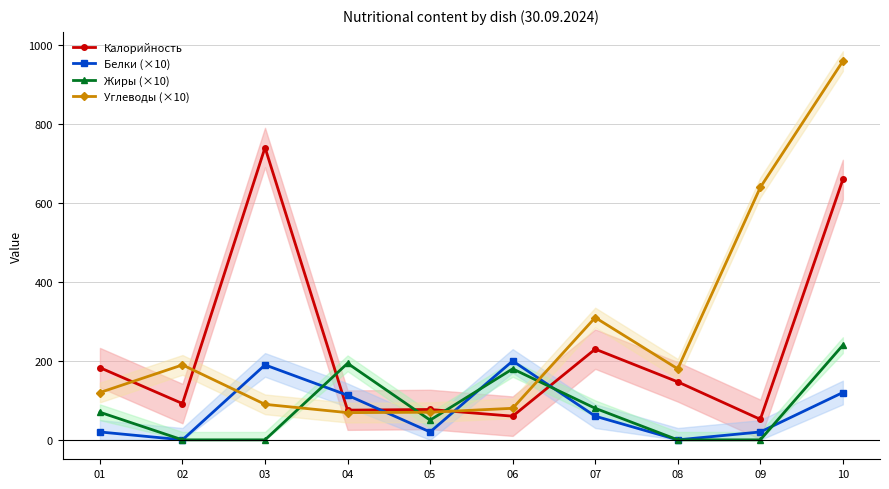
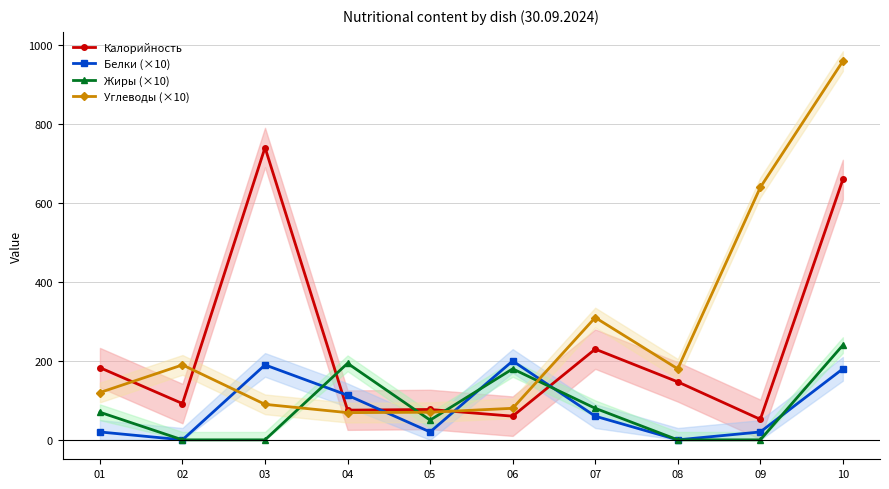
Белки (×10), 10: 120 -> 180
